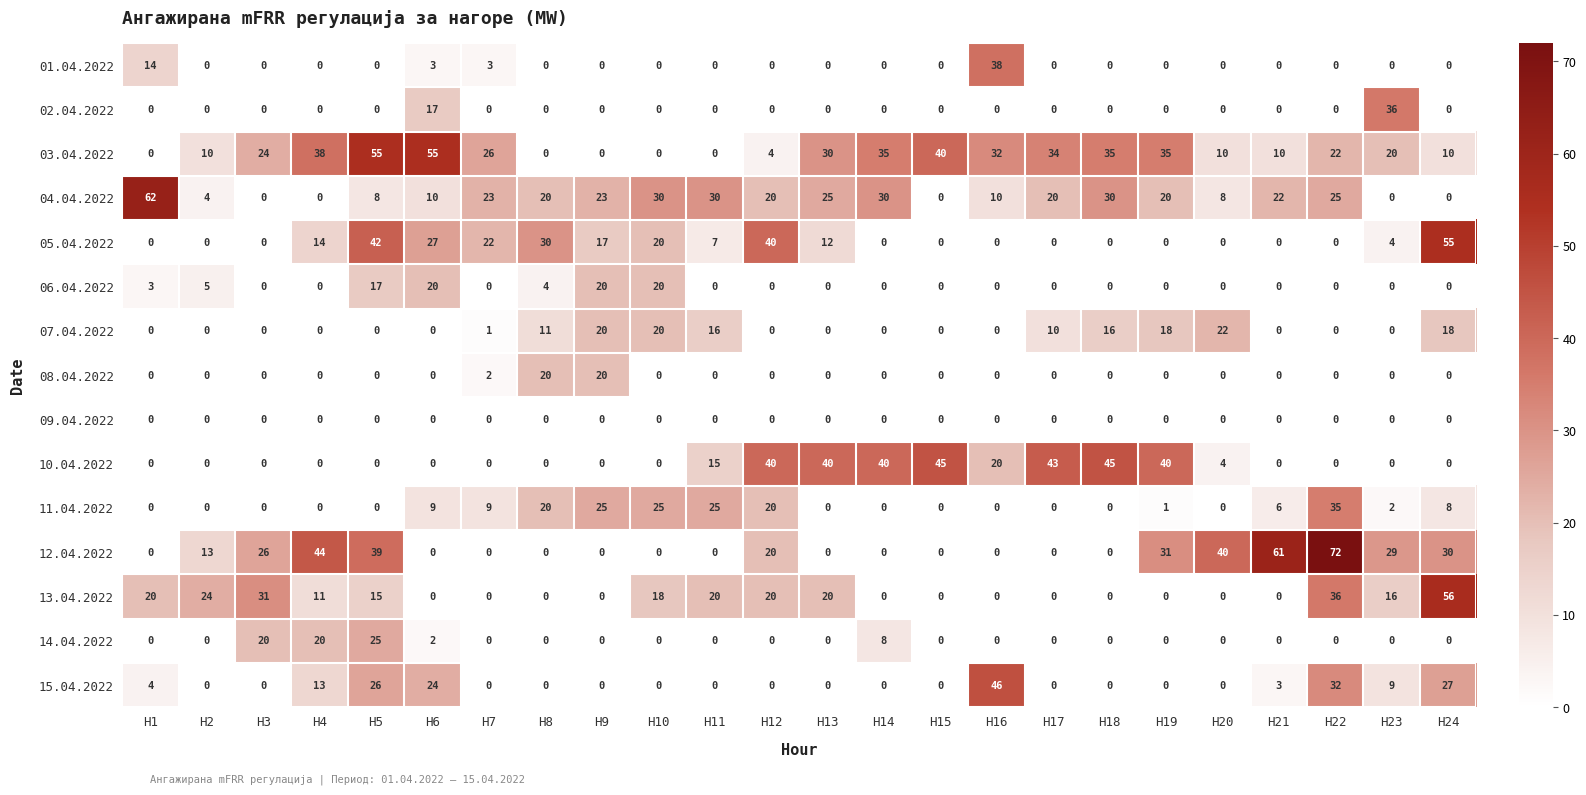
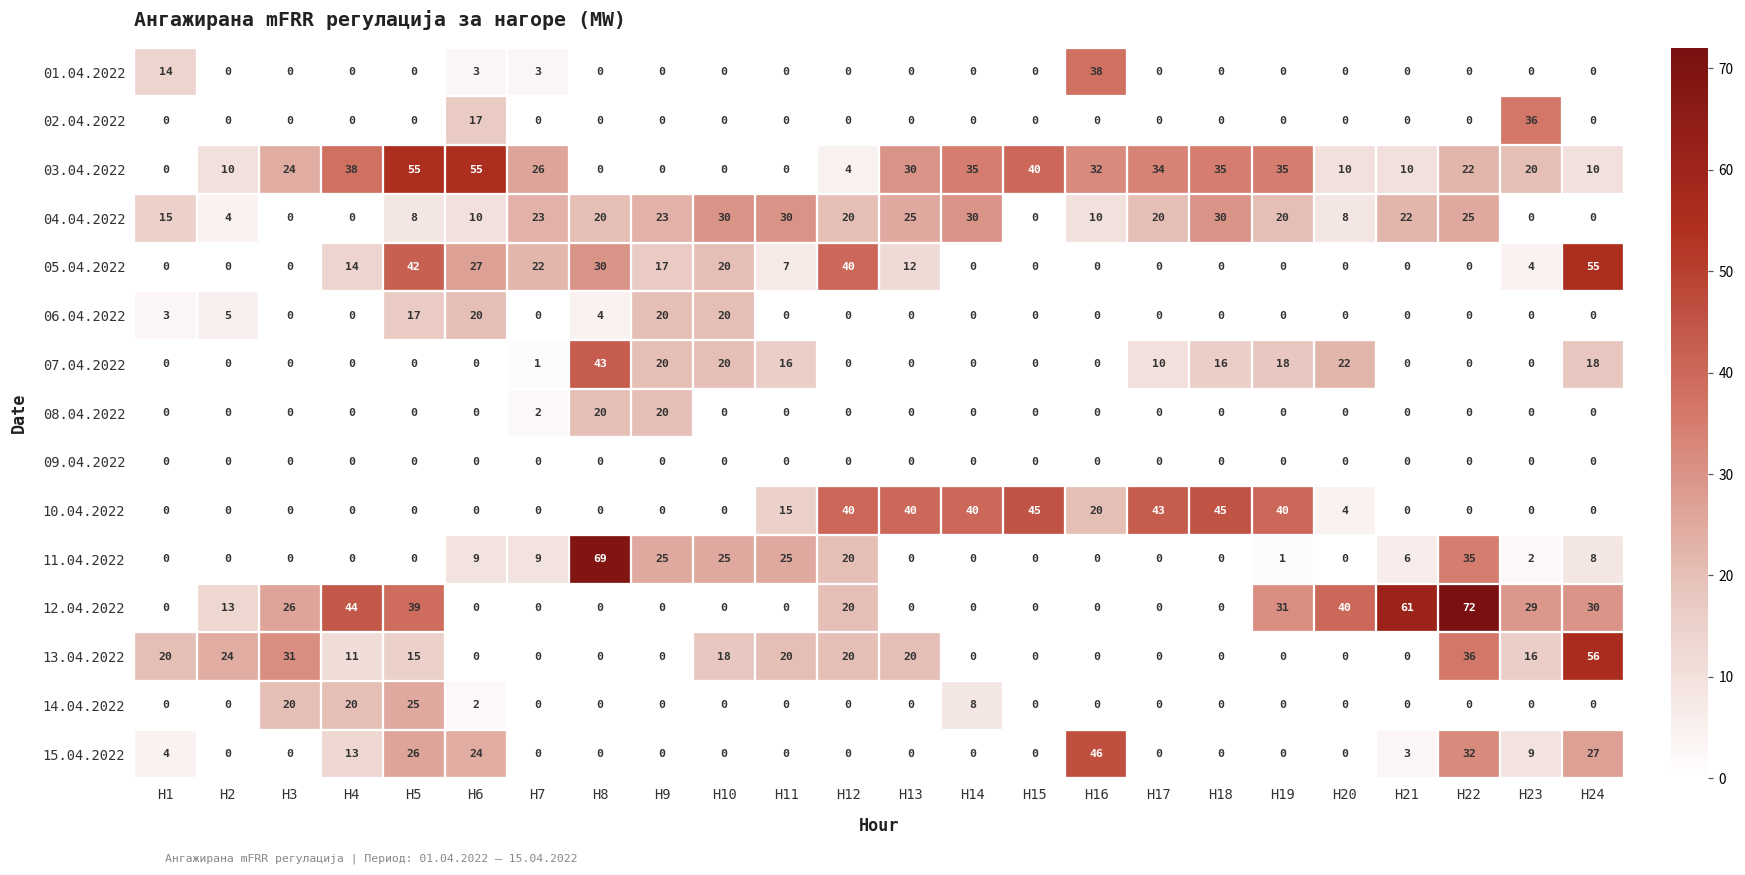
04.04.2022, H1: 62 -> 15
07.04.2022, H8: 11 -> 43
11.04.2022, H8: 20 -> 69
